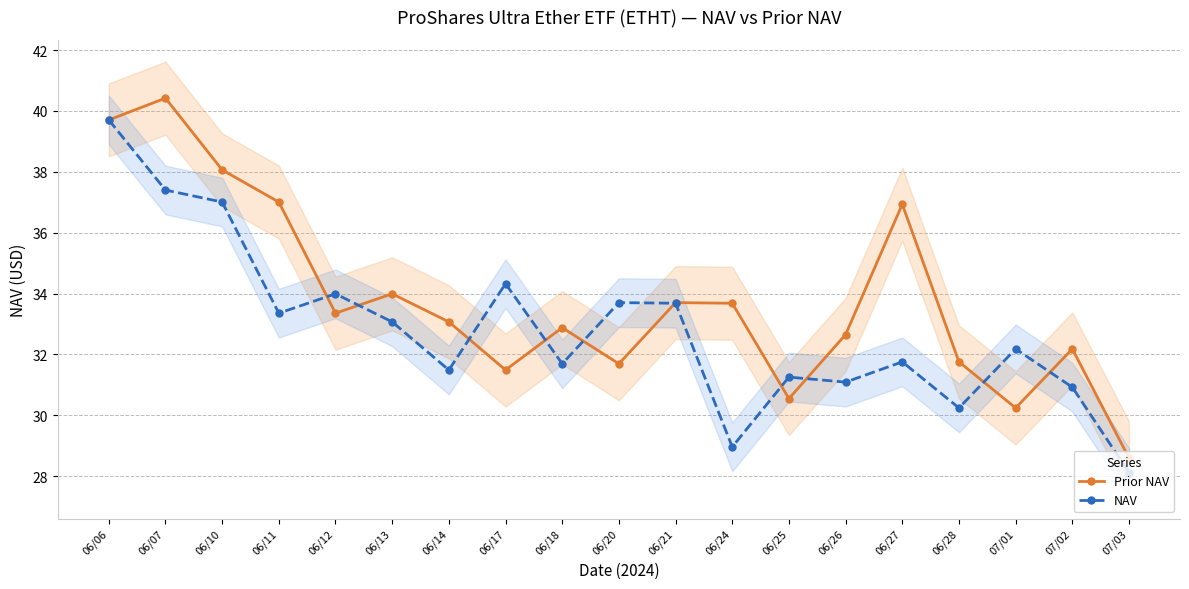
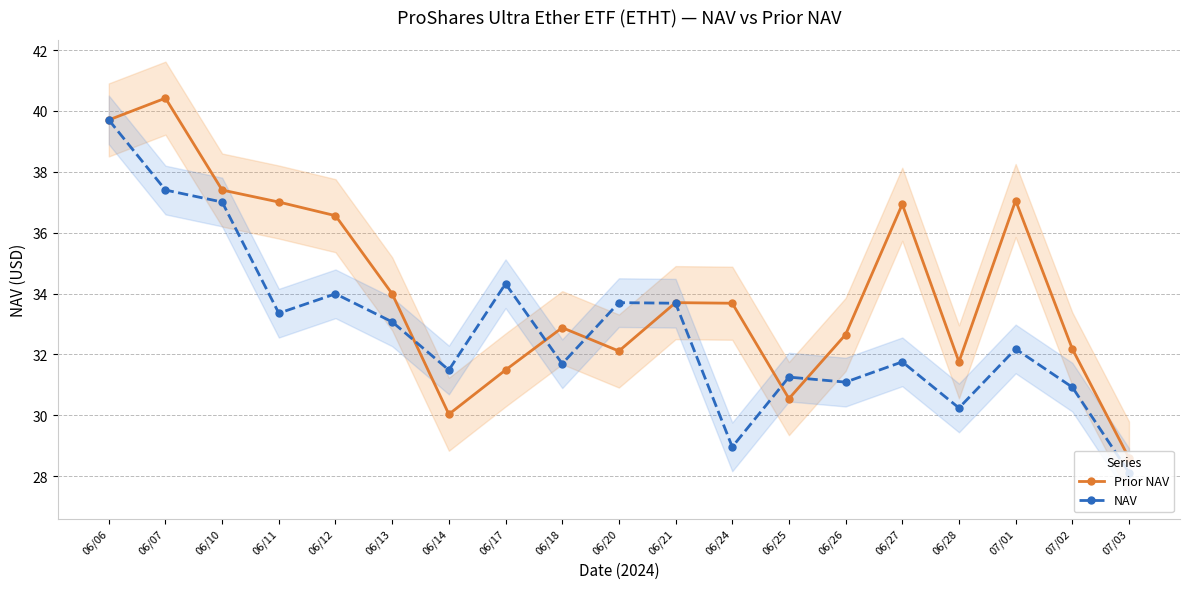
Prior NAV, 06/10: 38.1 -> 37.4
Prior NAV, 06/12: 33.4 -> 36.6
Prior NAV, 06/14: 33.1 -> 30.0
Prior NAV, 06/20: 31.7 -> 32.1
Prior NAV, 07/01: 30.2 -> 37.1
